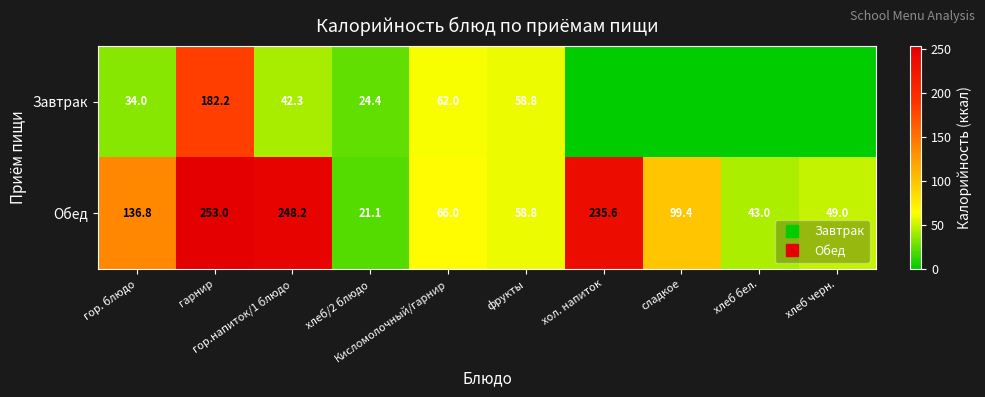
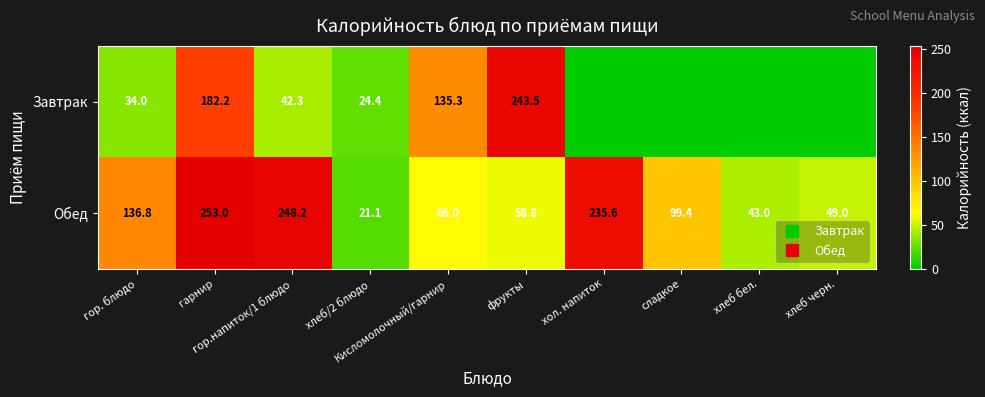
Завтрак, Кисломолочный/гарнир: 62.0 -> 135.3
Завтрак, фрукты: 58.8 -> 243.5
